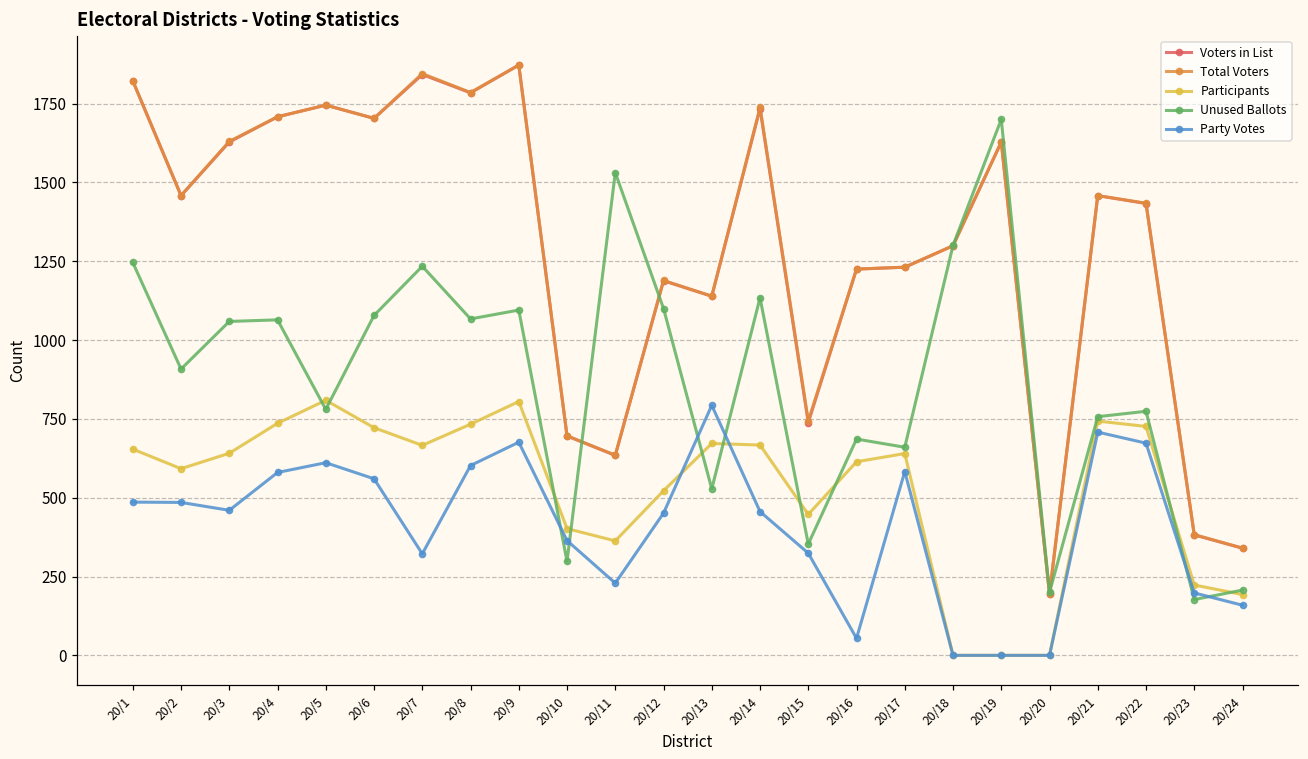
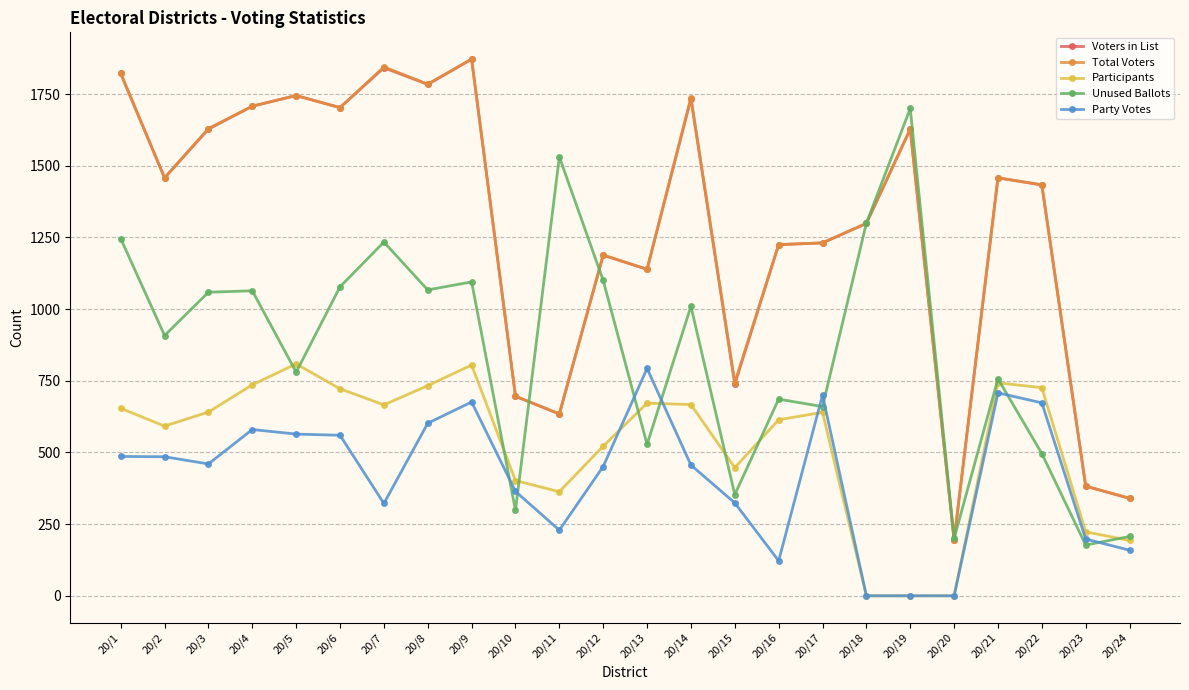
Party Votes, 20/5: 610 -> 560
Unused Ballots, 20/14: 1130 -> 1010
Party Votes, 20/16: 50 -> 120
Party Votes, 20/17: 580 -> 700
Unused Ballots, 20/22: 770 -> 500
